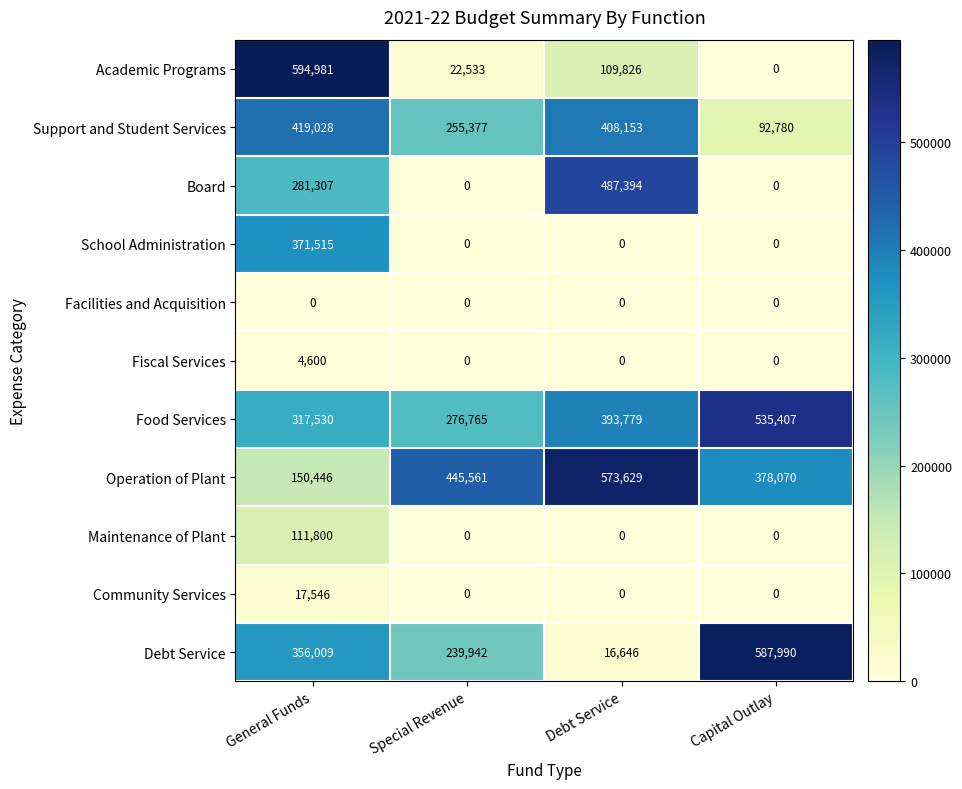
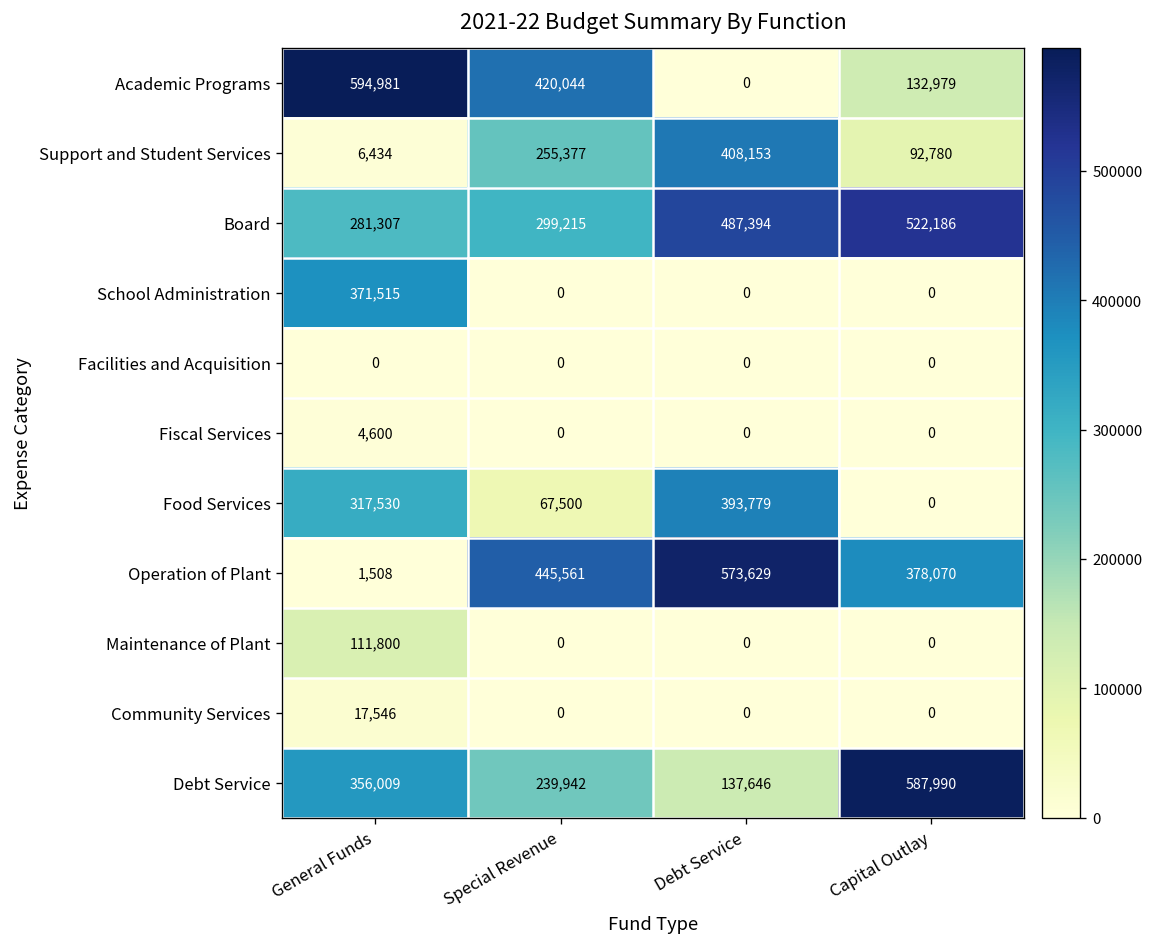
Academic Programs, Special Revenue: 22,533 -> 420,044
Academic Programs, Debt Service: 109,826 -> 0
Academic Programs, Capital Outlay: 0 -> 132,979
Support and Student Services, General Funds: 419,028 -> 6,434
Board, Special Revenue: 0 -> 299,215
Board, Capital Outlay: 0 -> 522,186
Food Services, Special Revenue: 276,765 -> 67,500
Food Services, Capital Outlay: 535,407 -> 0
Operation of Plant, General Funds: 150,446 -> 1,508
Debt Service, Debt Service: 16,646 -> 137,646
